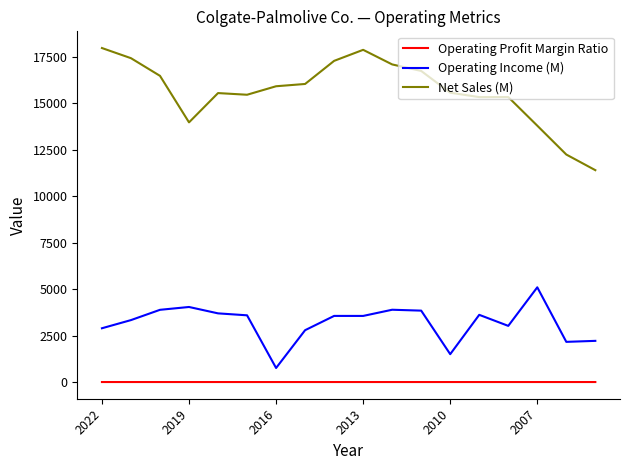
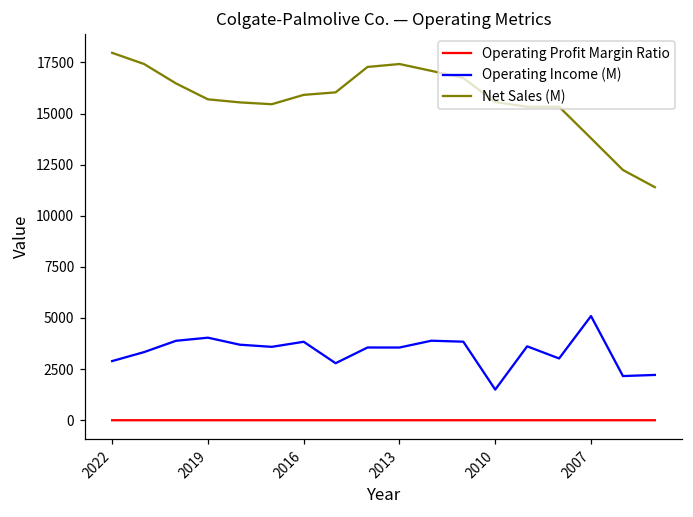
Net Sales (M), 2019: 14000 -> 15700
Operating Income (M), 2016: 800 -> 3800
Net Sales (M), 2013: 17900 -> 17400
